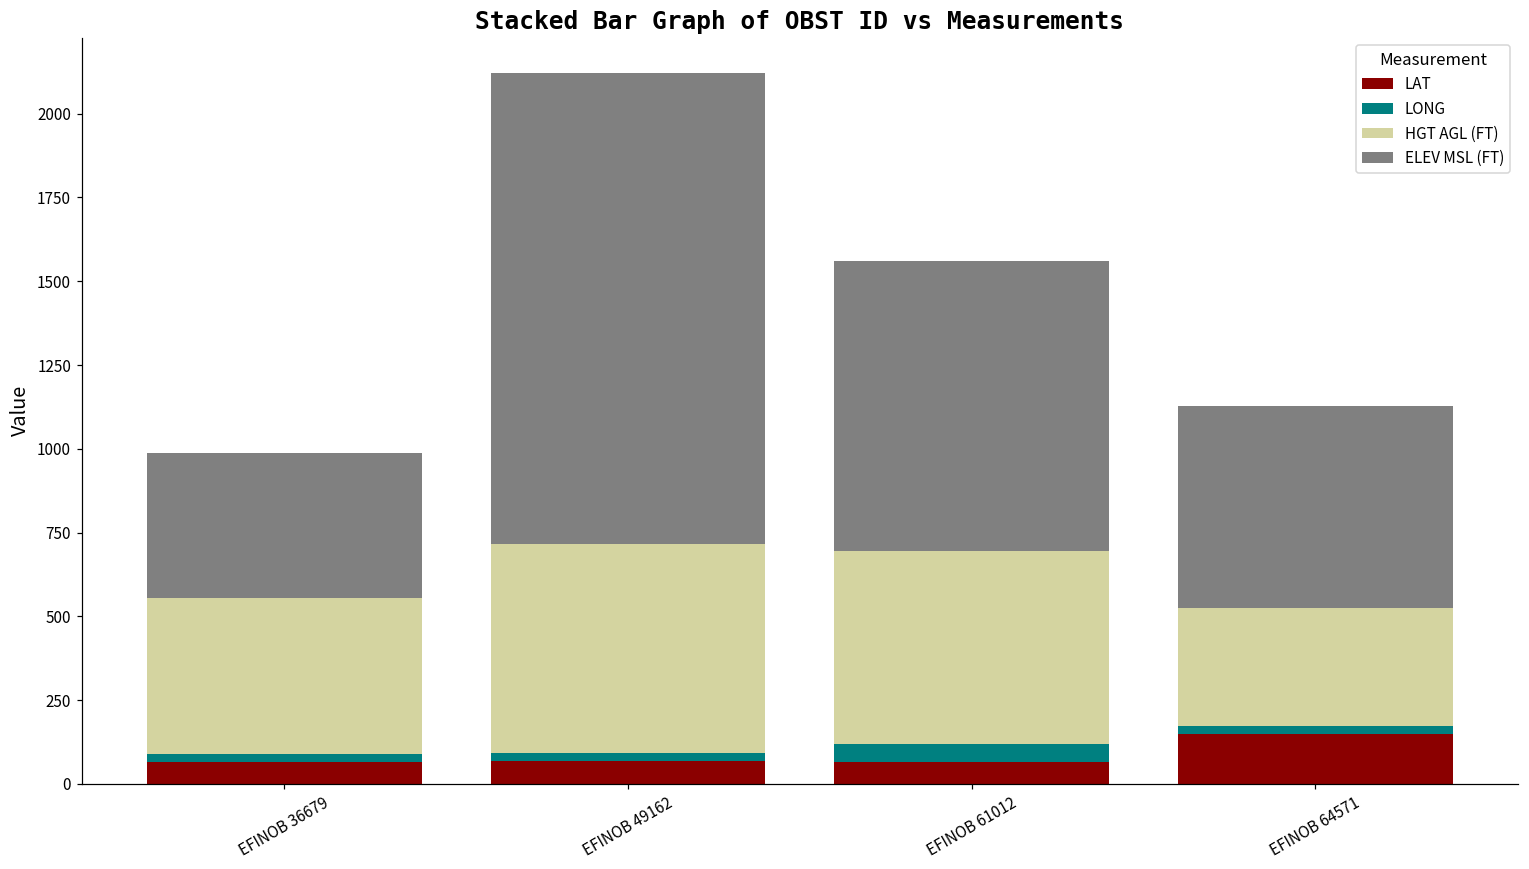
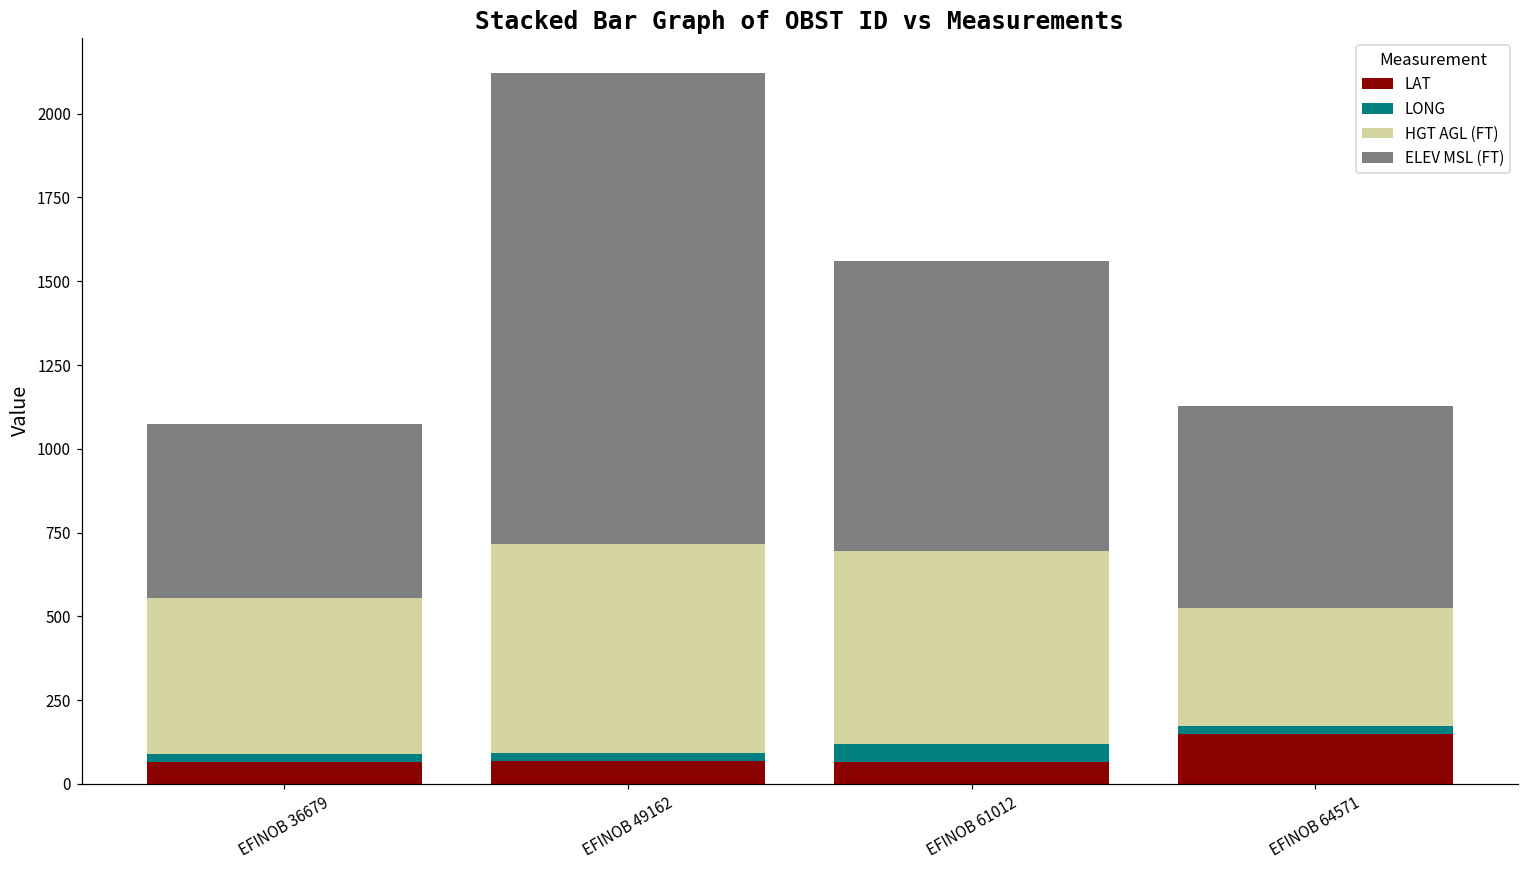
ELEV MSL (FT), EFINOB 36679: 430 -> 520
